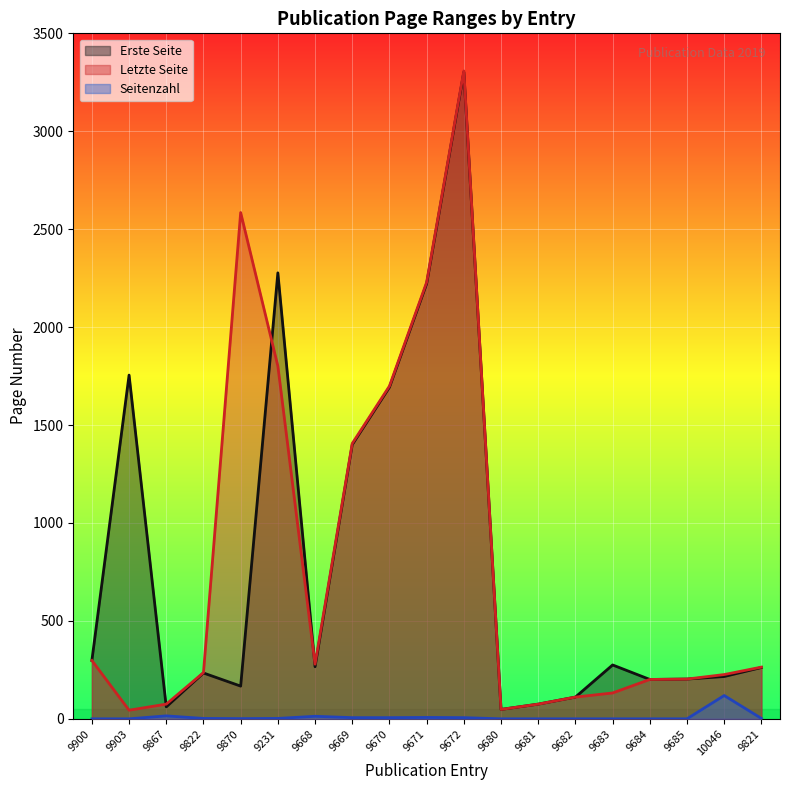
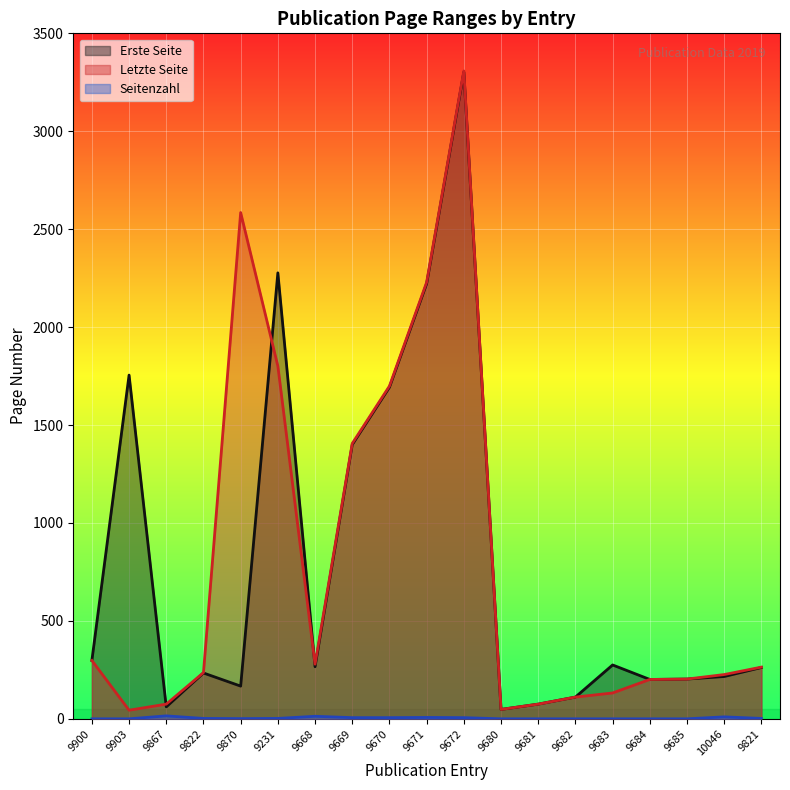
Seitenzahl, 10046: 120 -> 10
